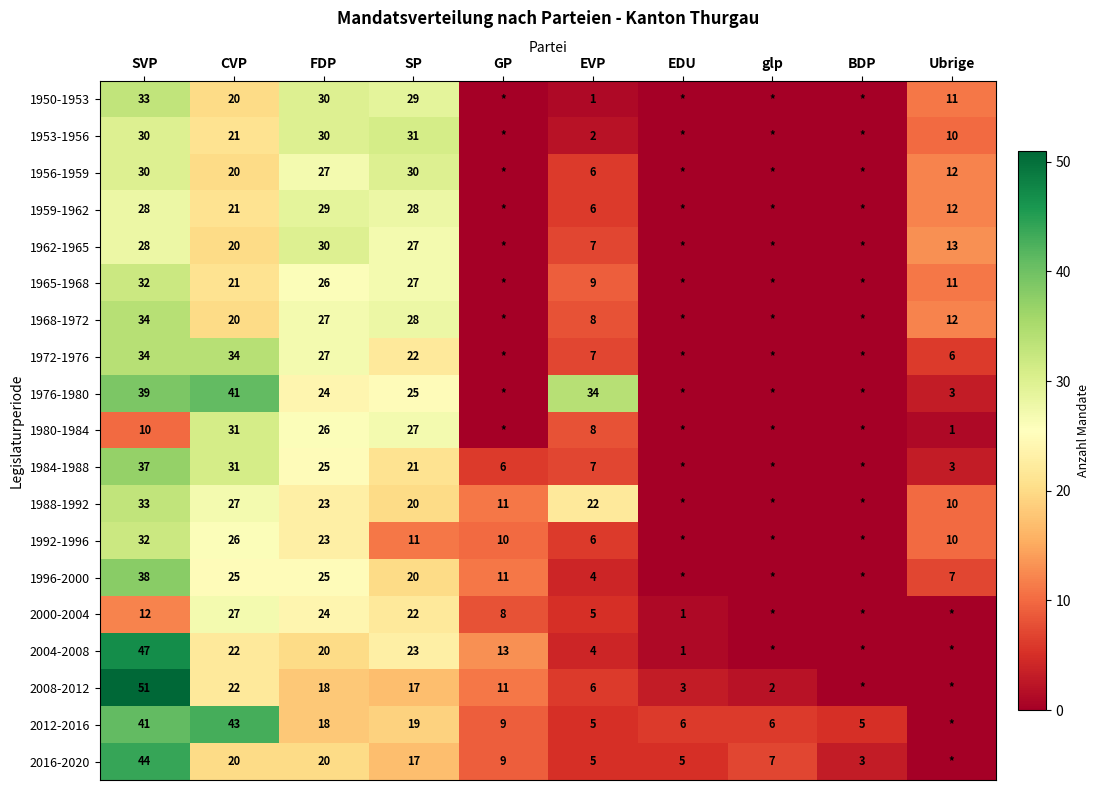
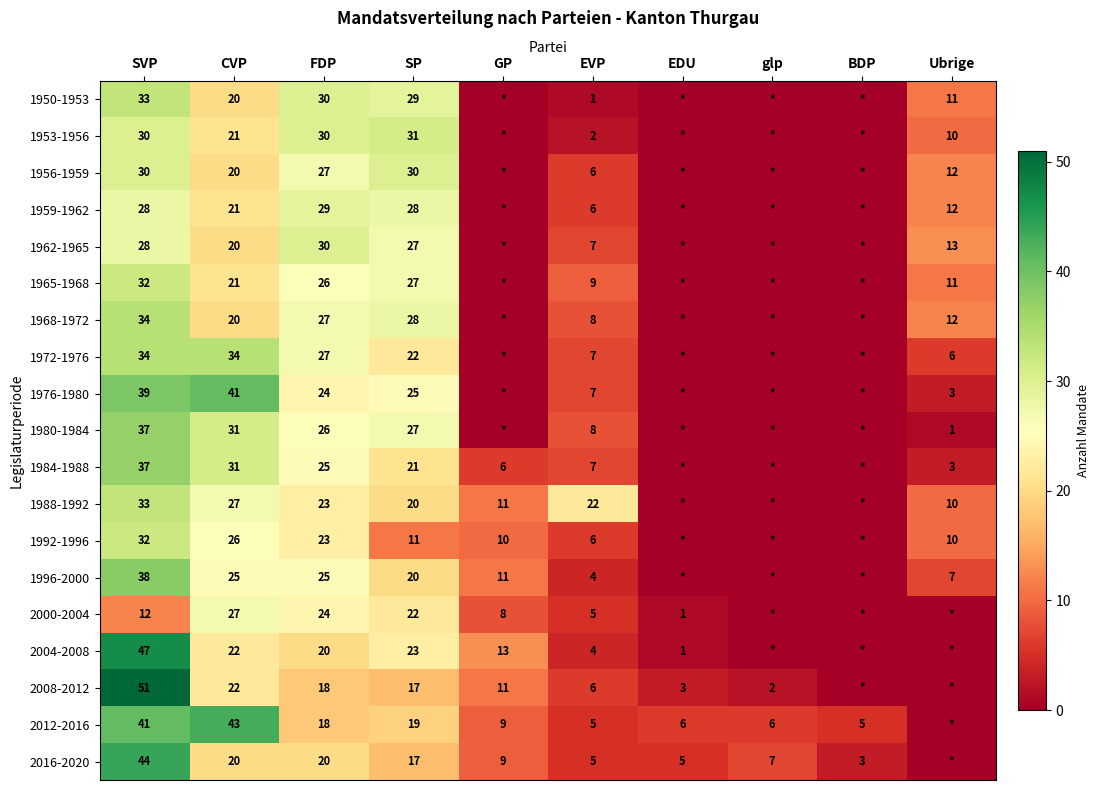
1976-1980, EVP: 34 -> 7
1980-1984, SVP: 10 -> 37
